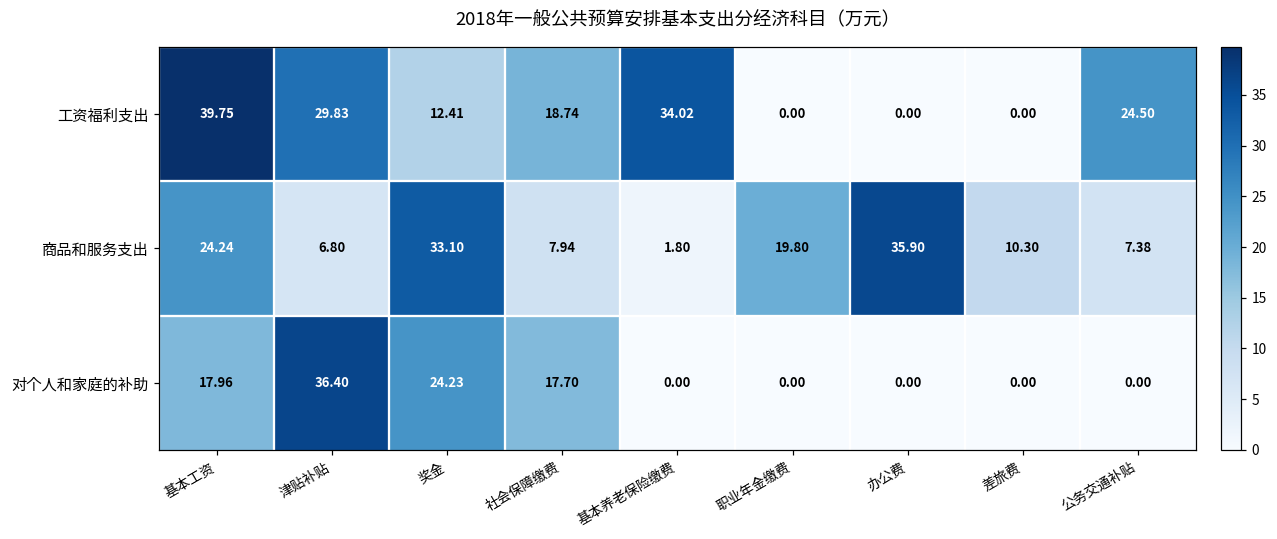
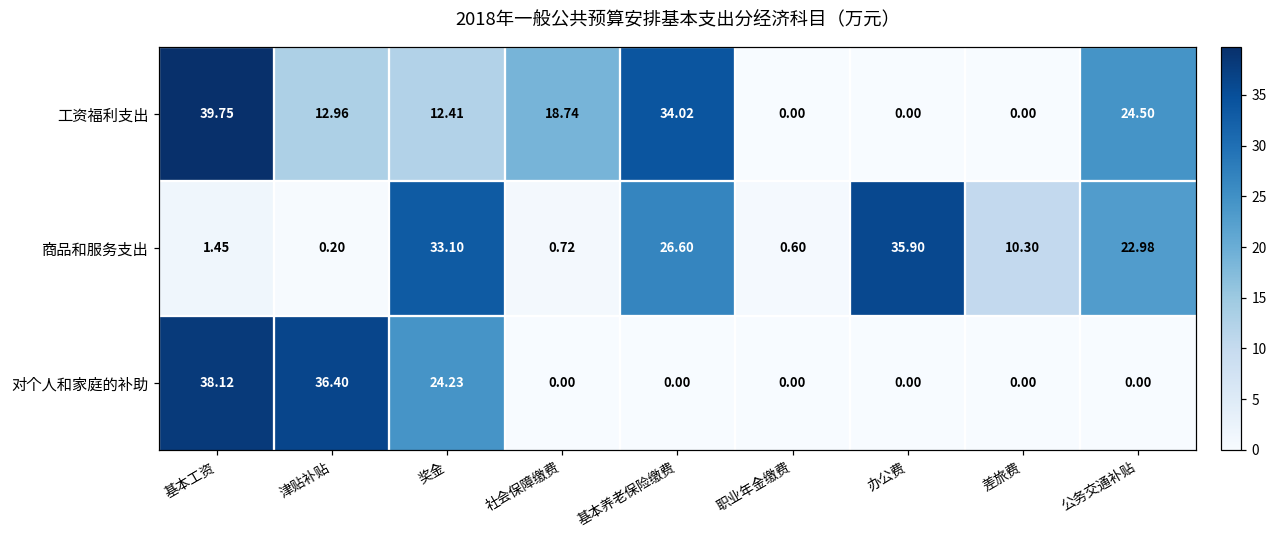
工资福利支出, 津贴补贴: 29.83 -> 12.96
商品和服务支出, 基本工资: 24.24 -> 1.45
商品和服务支出, 津贴补贴: 6.80 -> 0.20
商品和服务支出, 社会保障缴费: 7.94 -> 0.72
商品和服务支出, 基本养老保险缴费: 1.80 -> 26.60
商品和服务支出, 职业年金缴费: 19.80 -> 0.60
商品和服务支出, 公务交通补贴: 7.38 -> 22.98
对个人和家庭的补助, 基本工资: 17.96 -> 38.12
对个人和家庭的补助, 社会保障缴费: 17.70 -> 0.00
